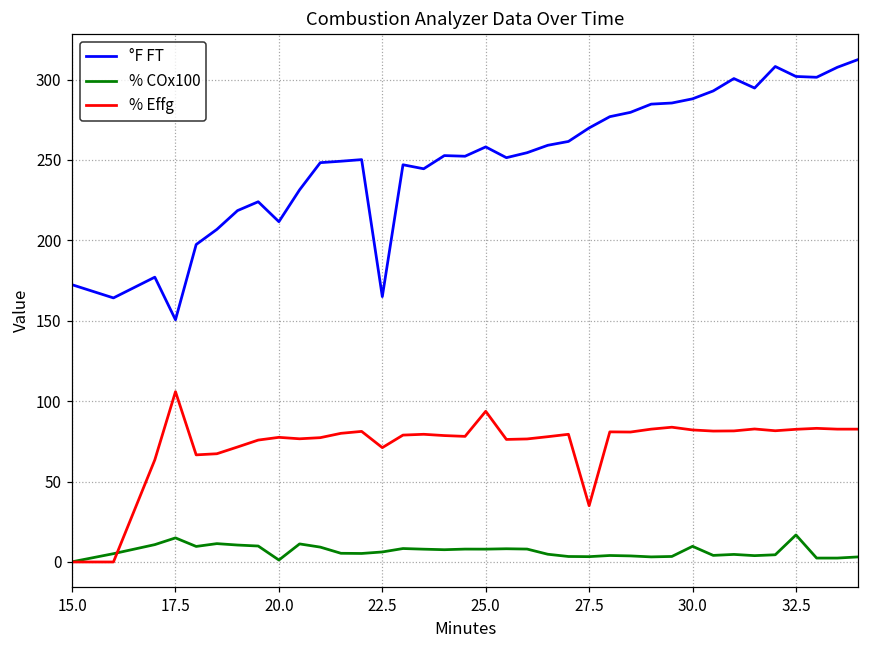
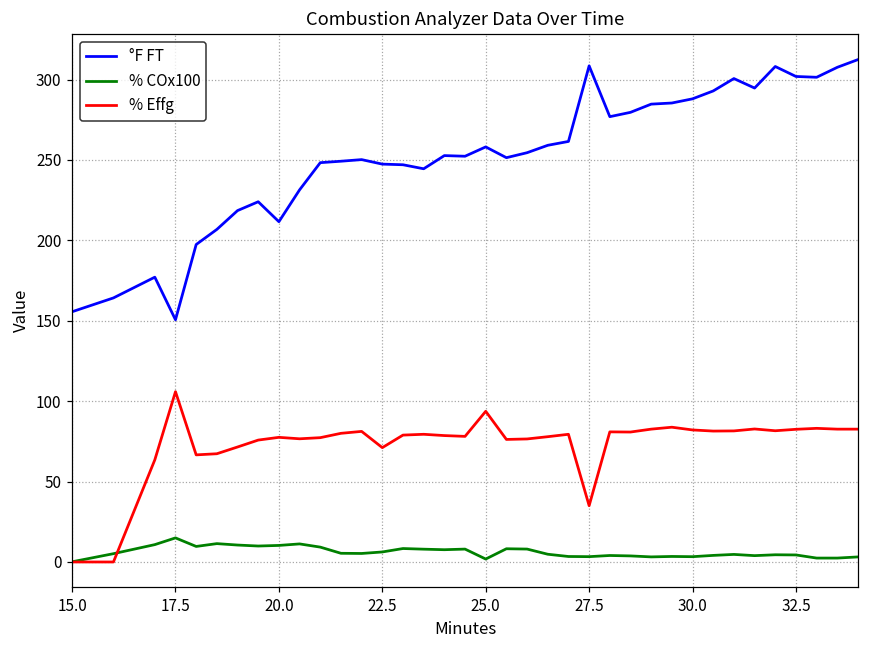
°F FT, 15.0: 172 -> 156
% COx100, 20.0: 1 -> 10
°F FT, 22.5: 165 -> 247
% COx100, 25.0: 8 -> 2
°F FT, 27.5: 270 -> 309
% COx100, 30.0: 10 -> 3
% COx100, 32.5: 17 -> 4
